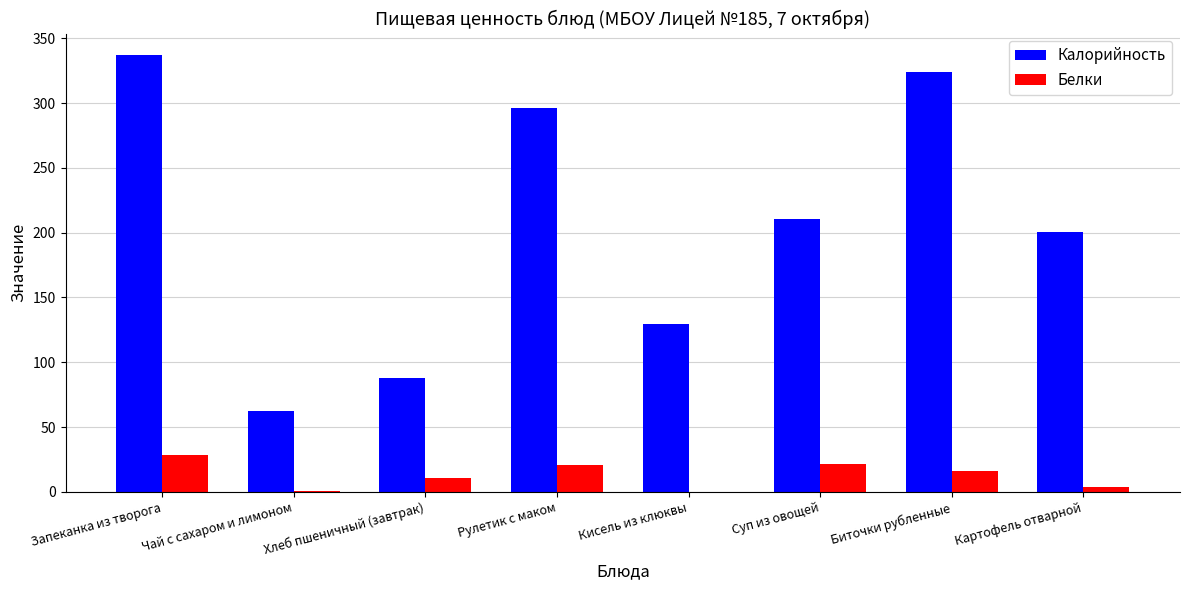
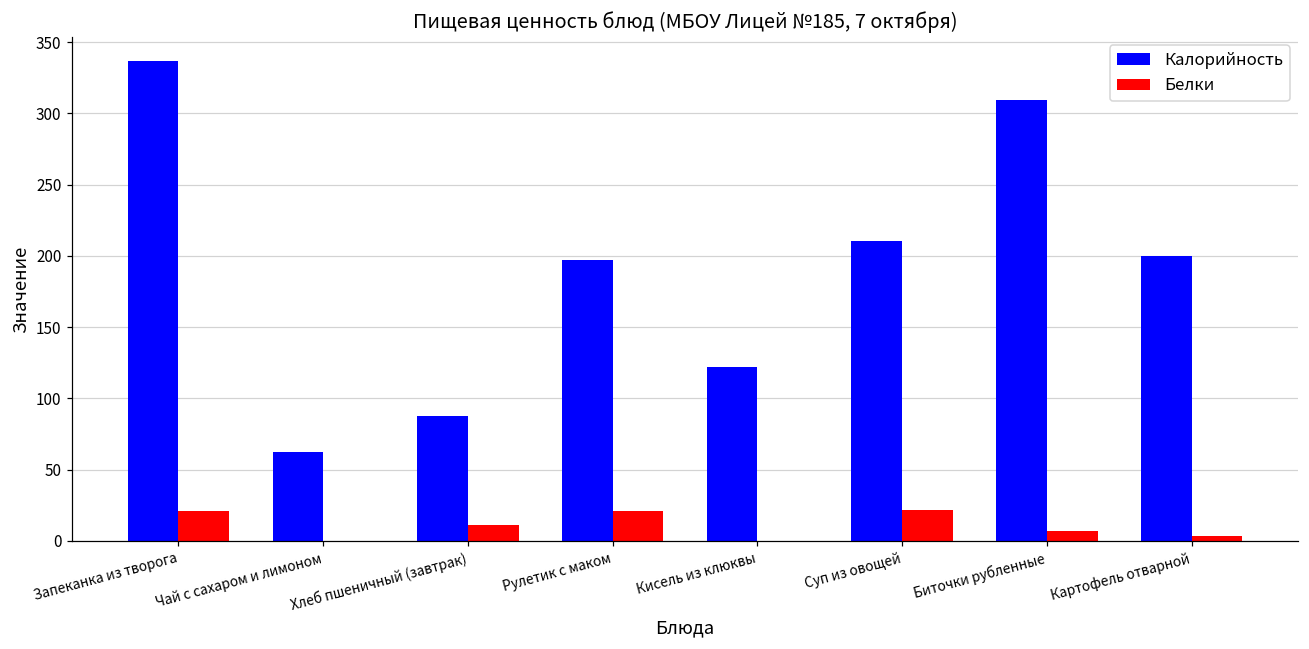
Белки, Запеканка из творога: 28 -> 21
Калорийность, Рулетик с маком: 297 -> 197
Калорийность, Кисель из клюквы: 129 -> 122
Калорийность, Биточки рубленные: 324 -> 310
Белки, Биточки рубленные: 16 -> 7
